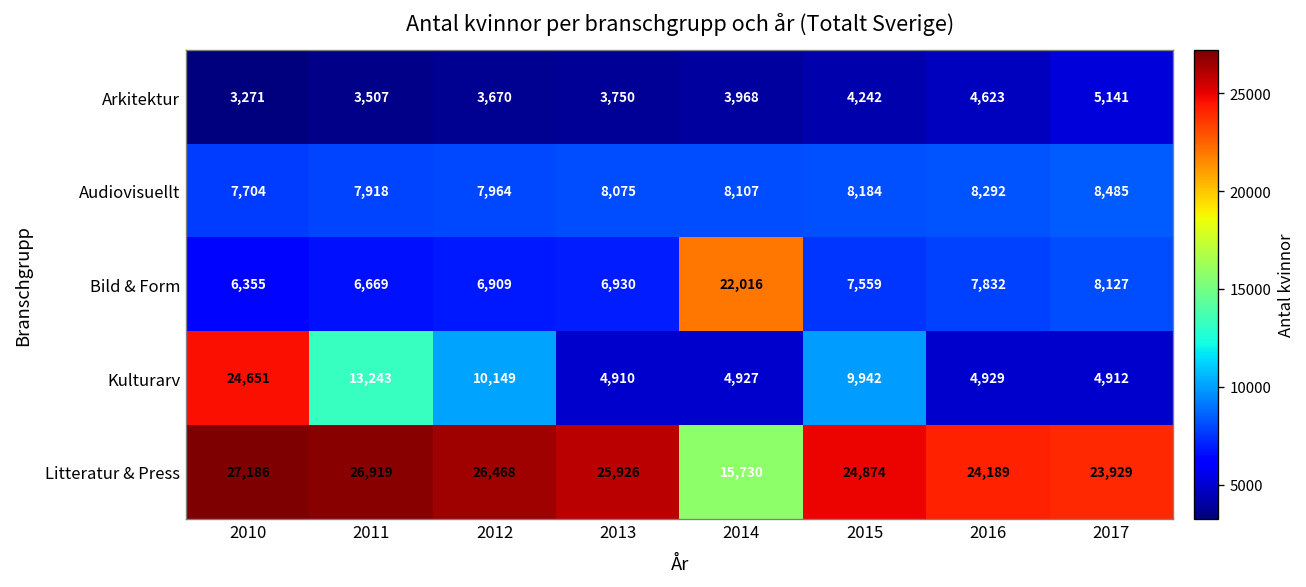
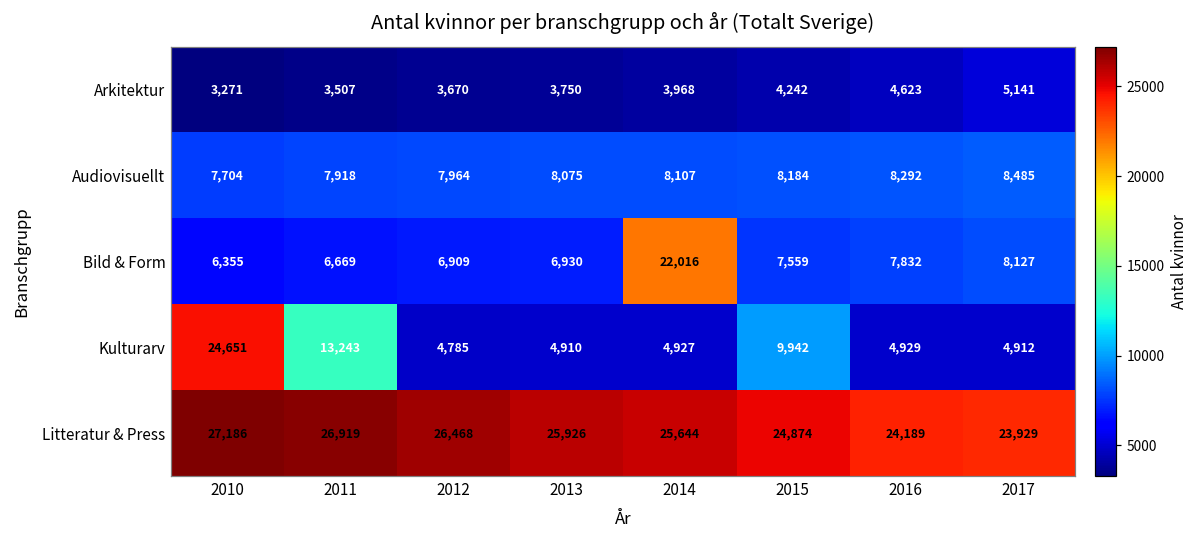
Kulturarv, 2012: 10,149 -> 4,785
Litteratur & Press, 2014: 15,730 -> 25,644
